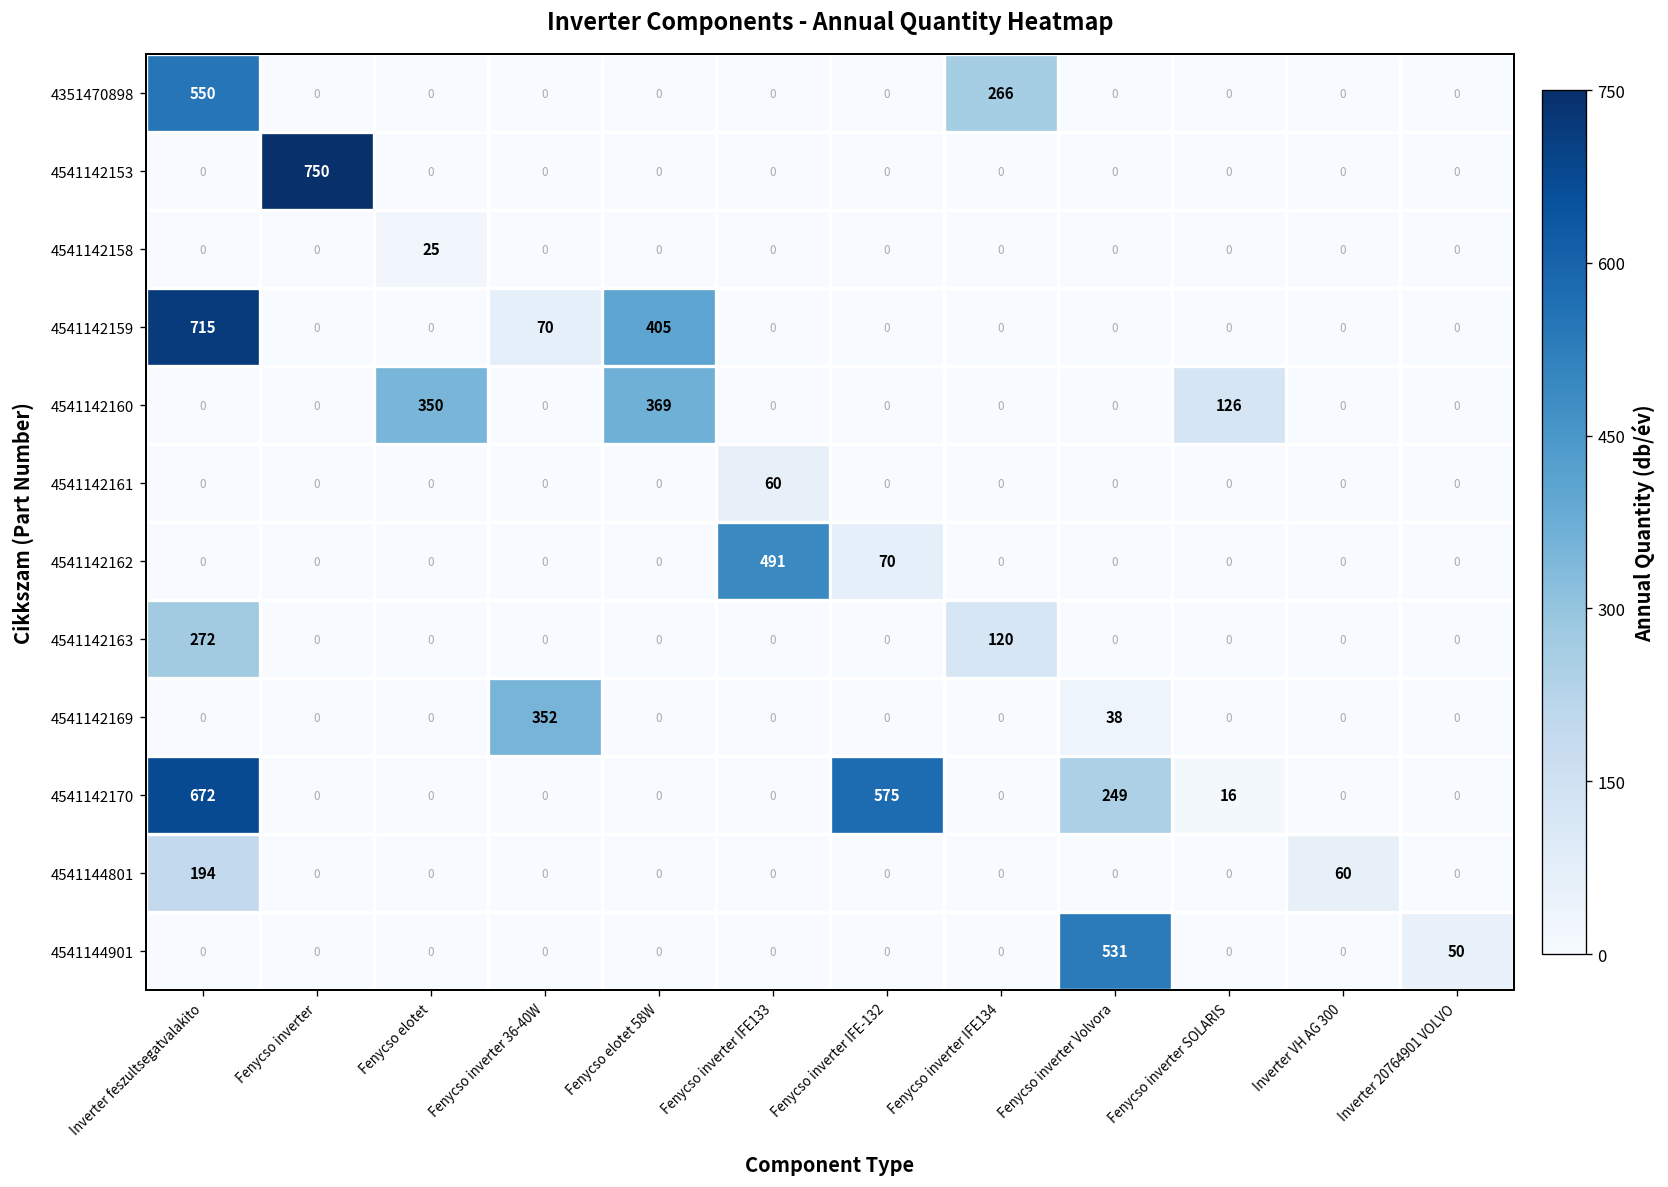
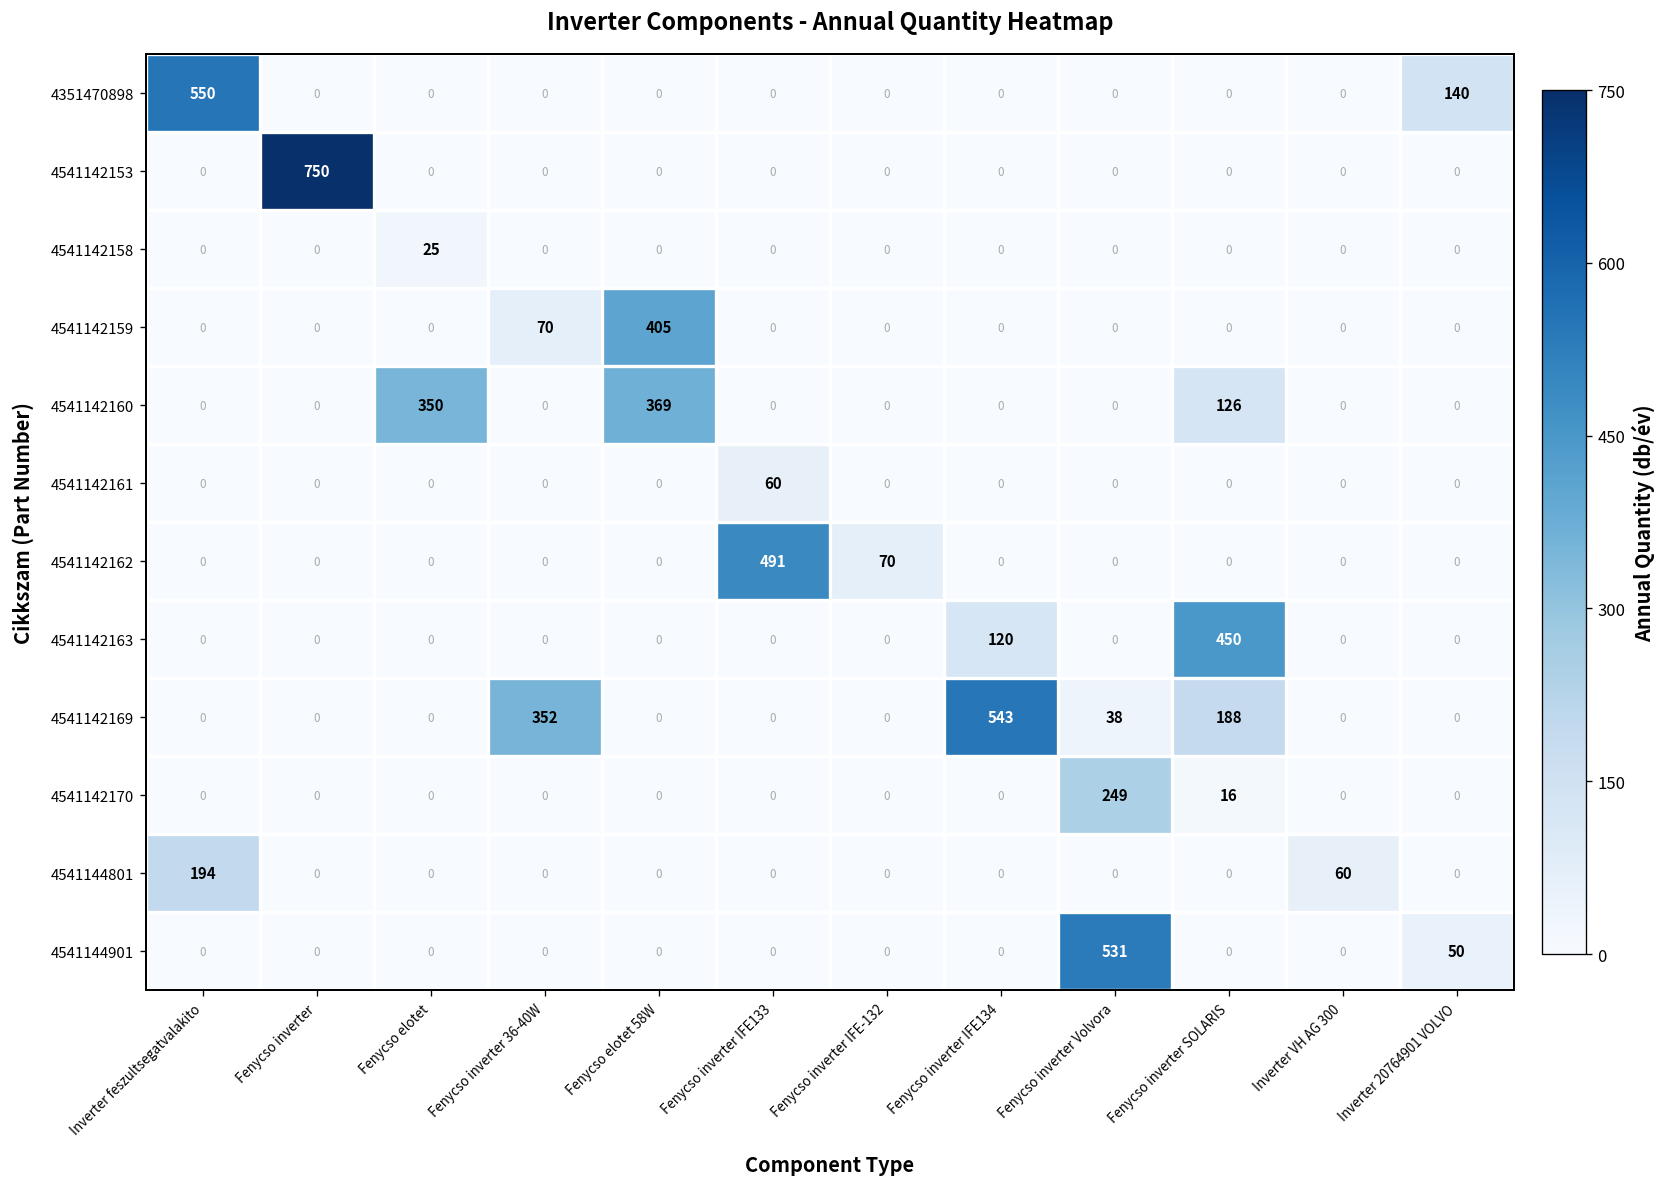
4351470898, Fenycso inverter IFE134: 266 -> 0
4351470898, Inverter 20764901 VOLVO: 0 -> 140
4541142159, Inverter feszultsegatvalakito: 715 -> 0
4541142163, Inverter feszultsegatvalakito: 272 -> 0
4541142163, Fenycso inverter SOLARIS: 0 -> 450
4541142169, Fenycso inverter IFE134: 0 -> 543
4541142169, Fenycso inverter SOLARIS: 0 -> 188
4541142170, Inverter feszultsegatvalakito: 672 -> 0
4541142170, Fenycso inverter IFE-132: 575 -> 0
